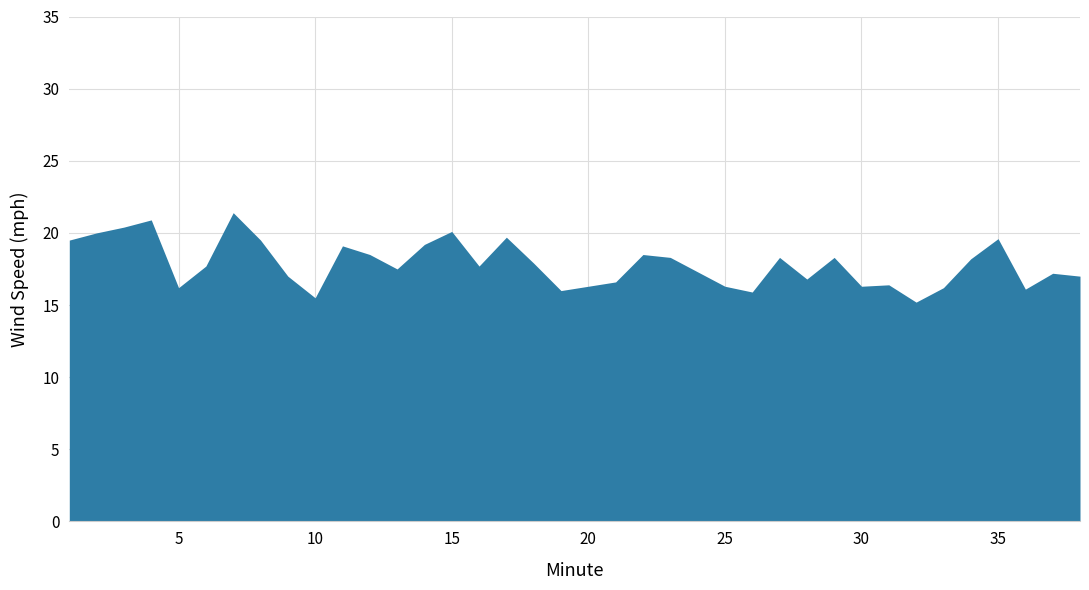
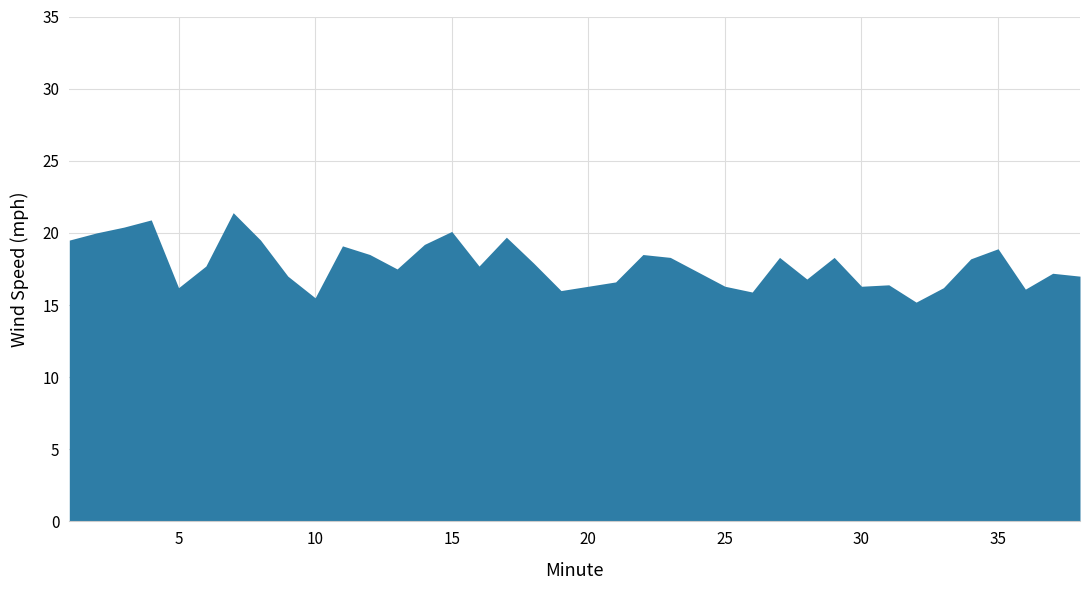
35: 19.6 -> 18.9
